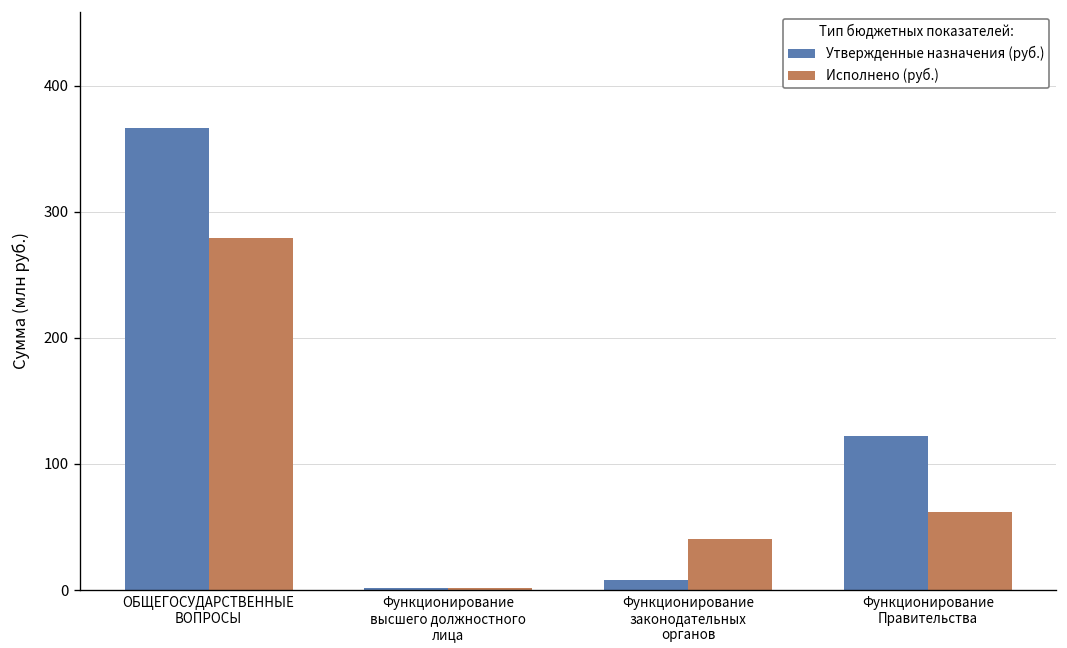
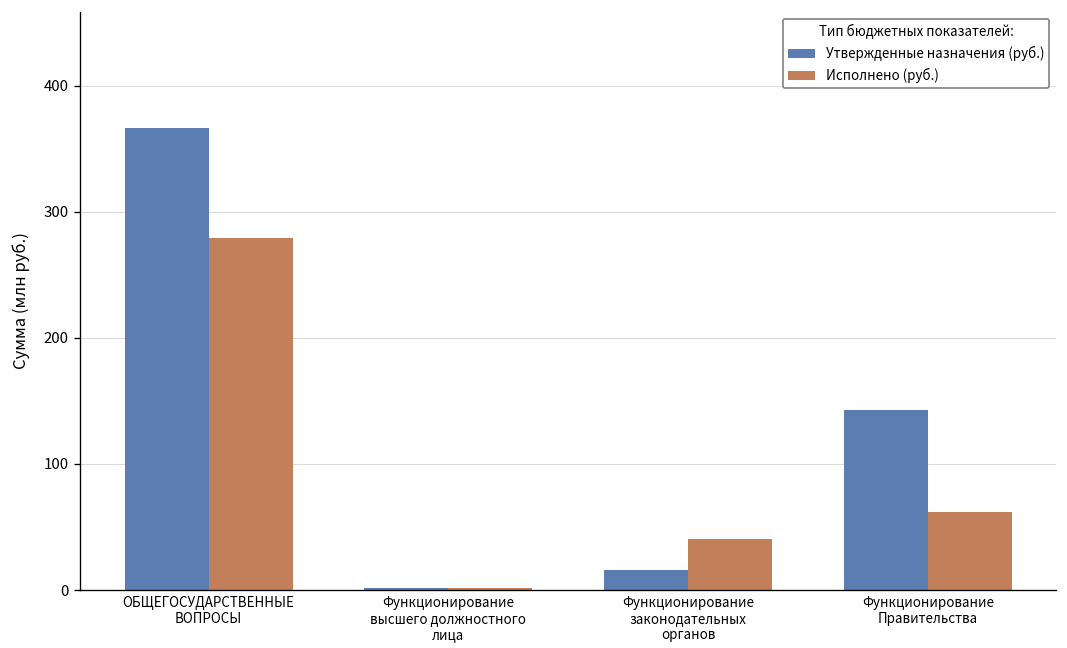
Утвержденные назначения (руб.), Функционирование законодательных органов: 8 -> 16
Утвержденные назначения (руб.), Функционирование Правительства: 122 -> 143
